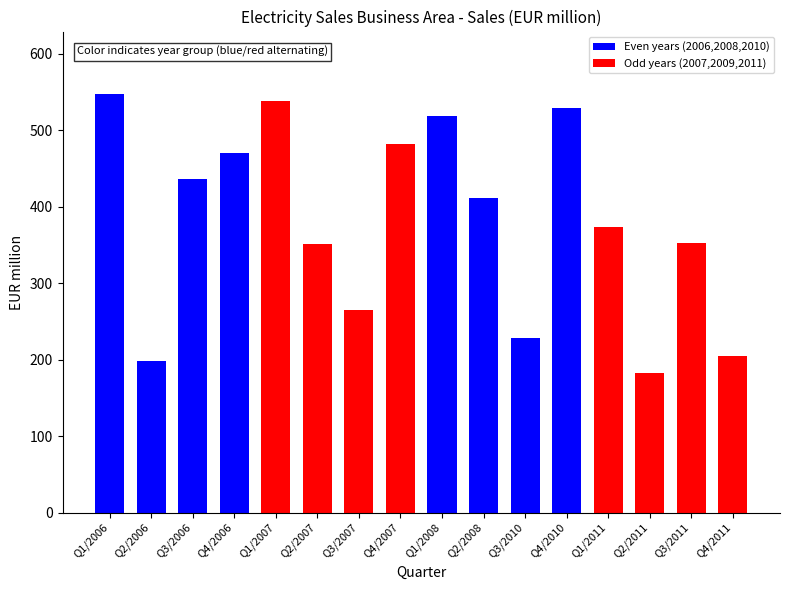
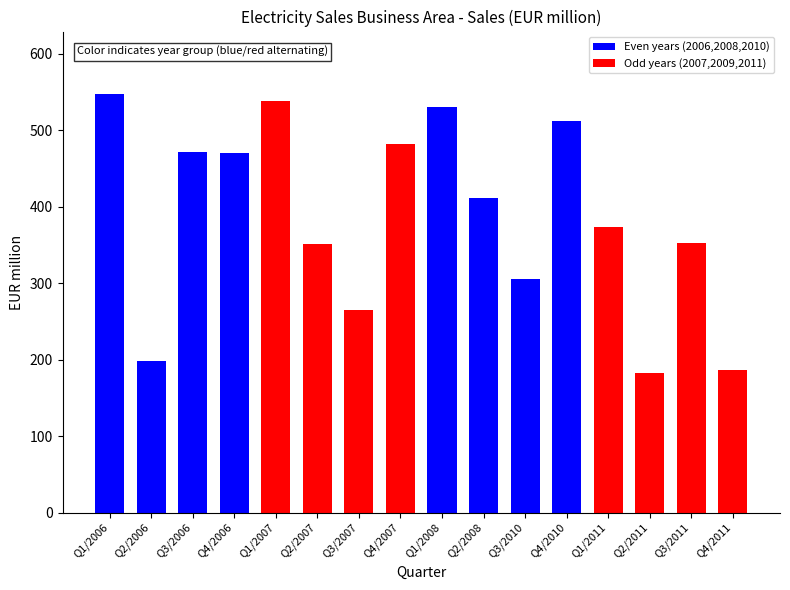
Q3/2006: 440 -> 470
Q1/2008: 520 -> 530
Q3/2010: 230 -> 310
Q4/2010: 530 -> 510
Q4/2011: 210 -> 190
